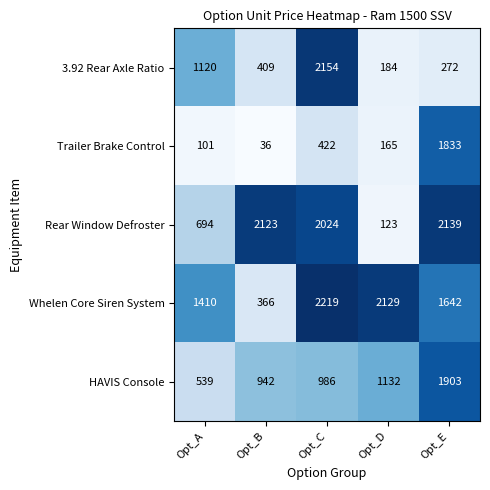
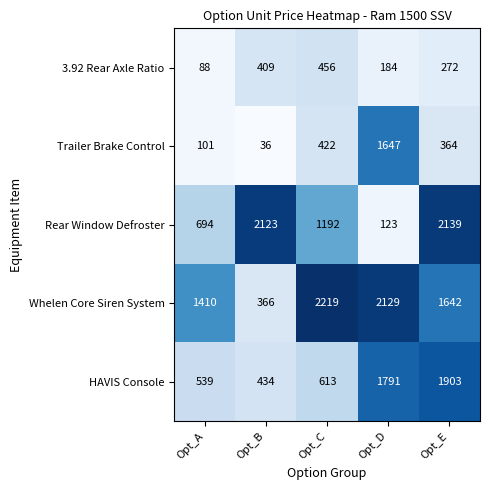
3.92 Rear Axle Ratio, Opt_A: 1120 -> 88
3.92 Rear Axle Ratio, Opt_C: 2154 -> 456
Trailer Brake Control, Opt_D: 165 -> 1647
Trailer Brake Control, Opt_E: 1833 -> 364
Rear Window Defroster, Opt_C: 2024 -> 1192
HAVIS Console, Opt_B: 942 -> 434
HAVIS Console, Opt_C: 986 -> 613
HAVIS Console, Opt_D: 1132 -> 1791
